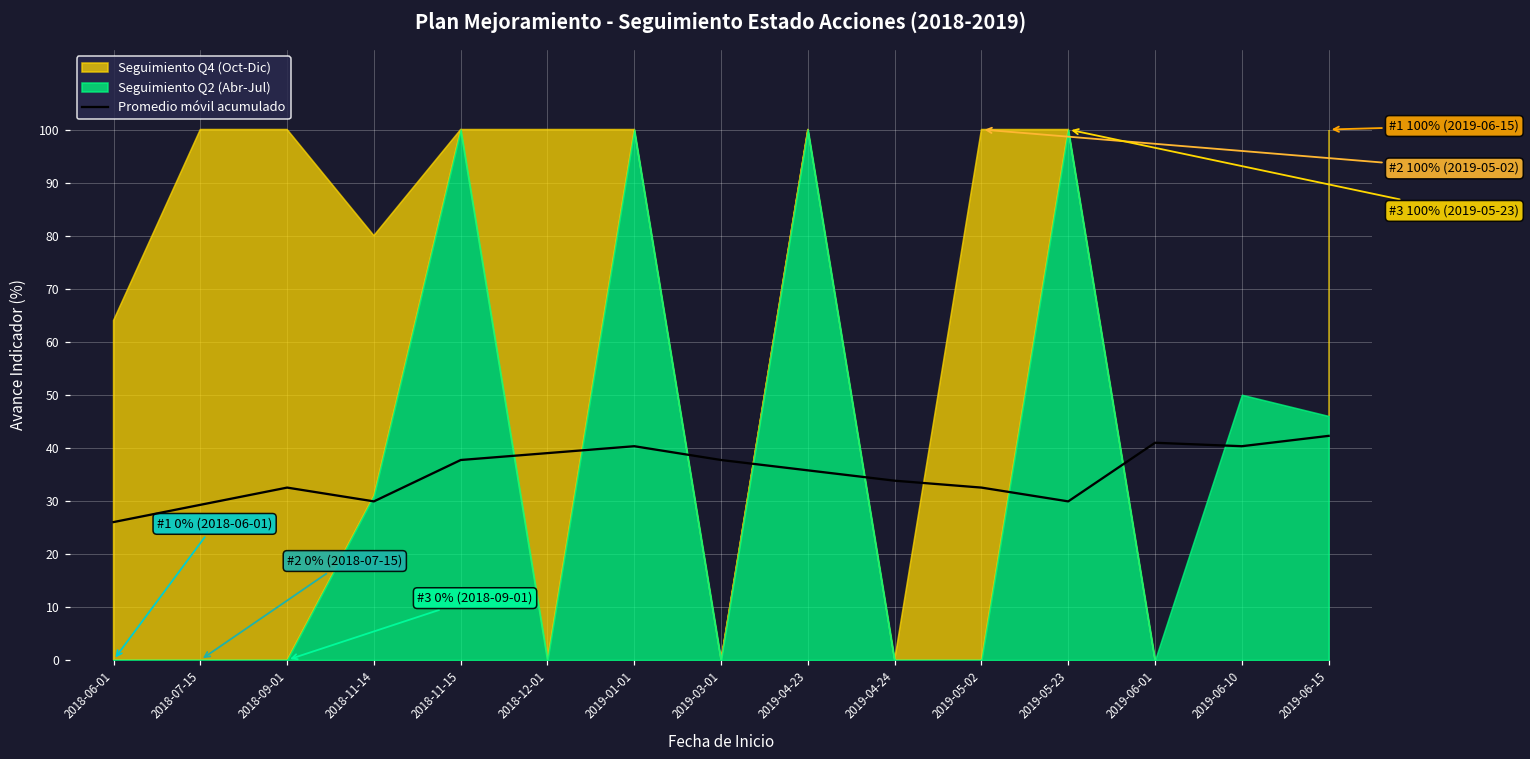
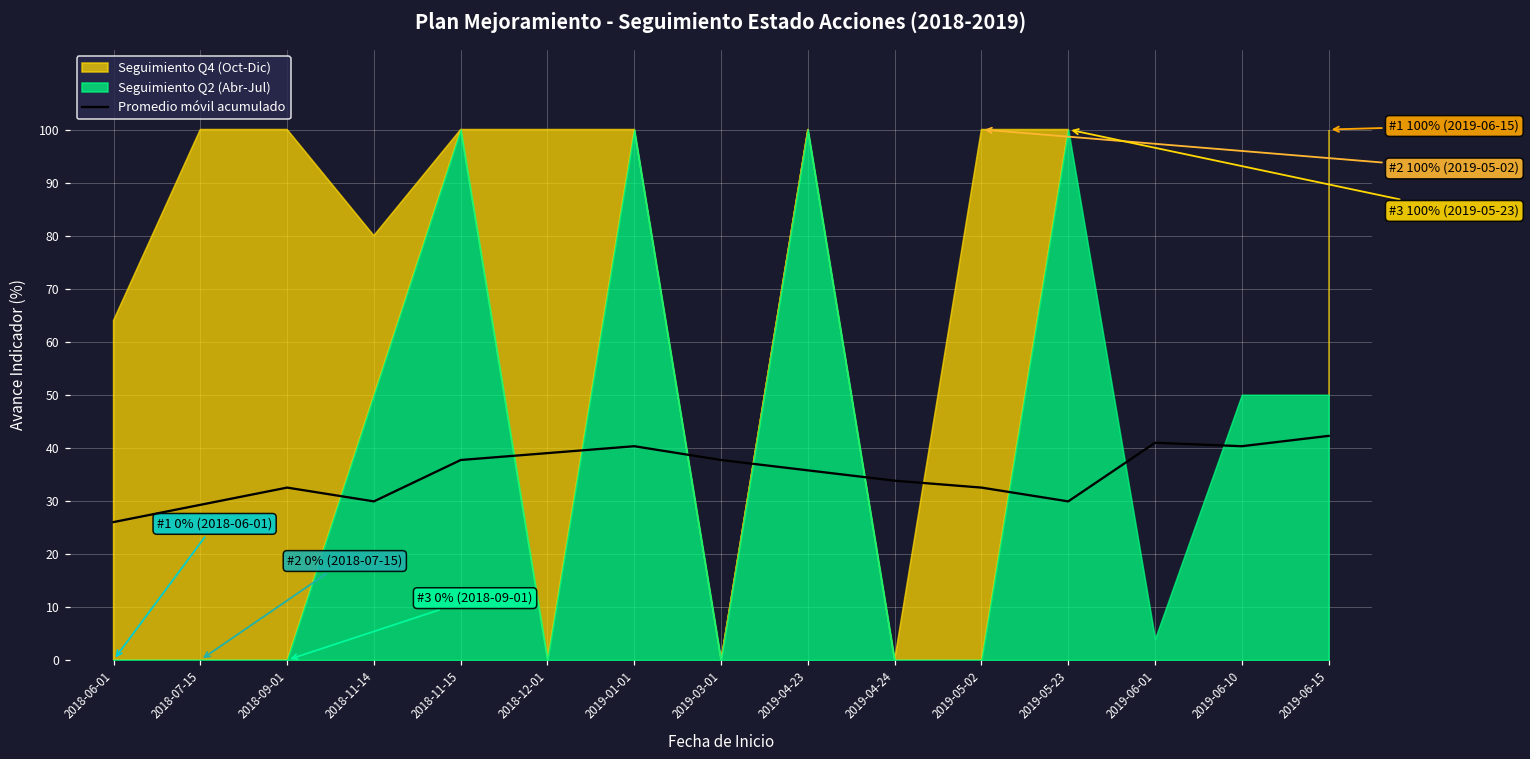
Seguimiento Q2 (Abr-Jul), 2018-11-14: 31 -> 50
Seguimiento Q2 (Abr-Jul), 2019-06-01: 0 -> 4
Seguimiento Q2 (Abr-Jul), 2019-06-15: 46 -> 50
